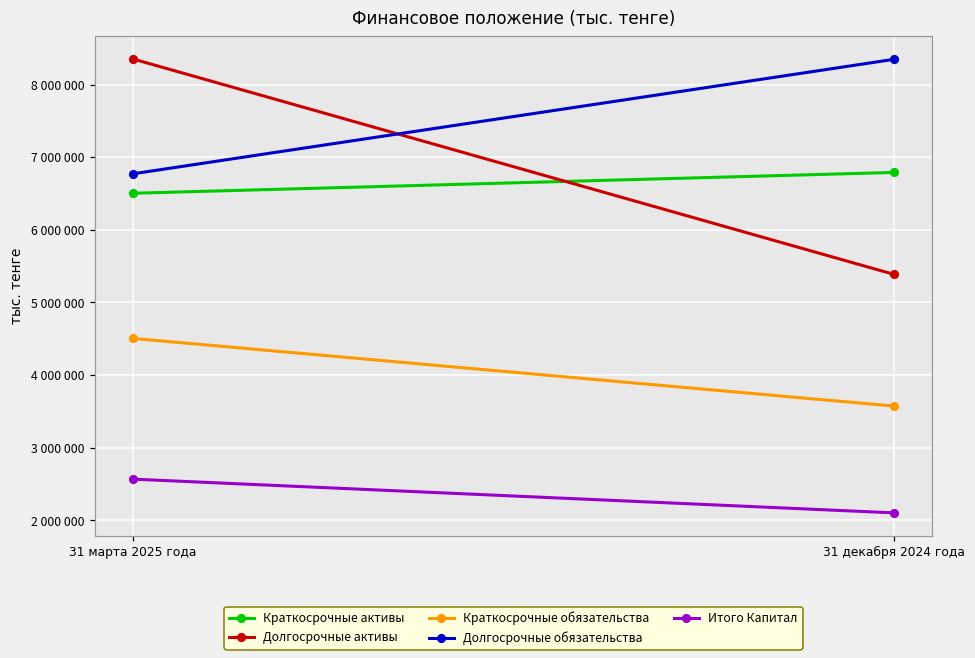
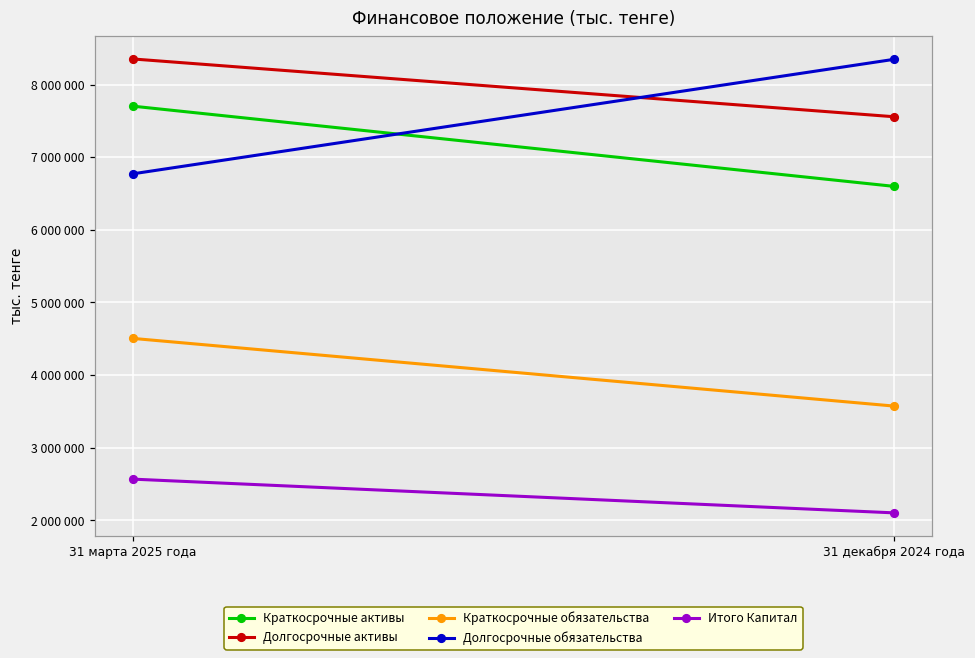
Краткосрочные активы, 31 марта 2025 года: 6500000 -> 7700000
Краткосрочные активы, 31 декабря 2024 года: 6800000 -> 6600000
Долгосрочные активы, 31 декабря 2024 года: 5400000 -> 7600000
